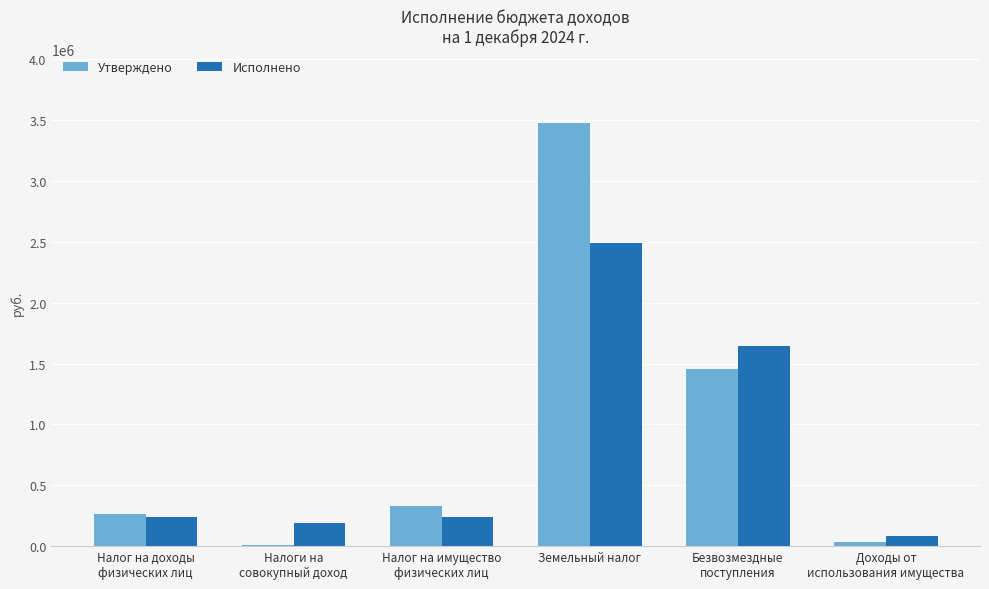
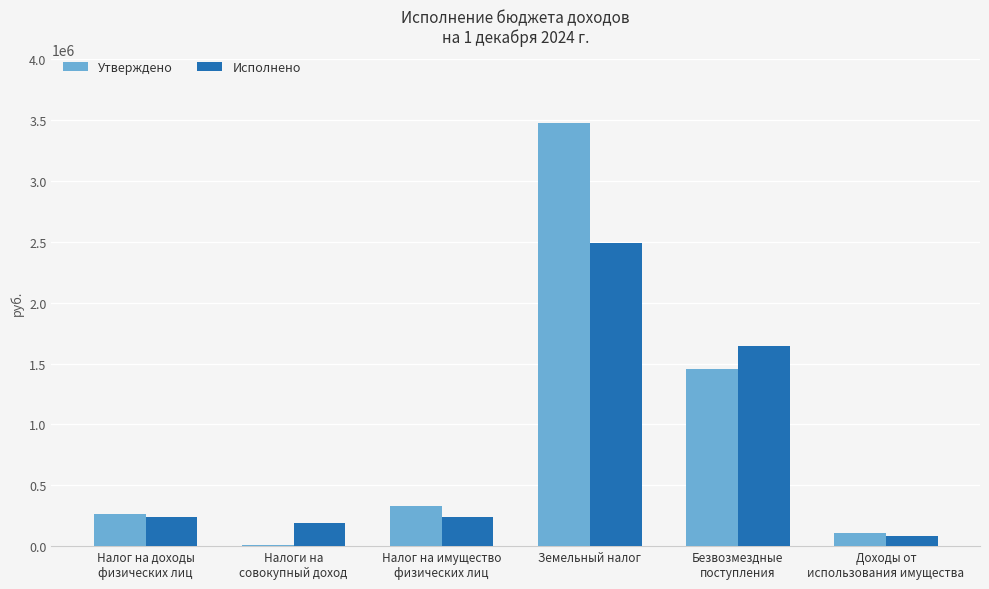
Утверждено, Доходы от использования имущества: 40000 -> 110000
